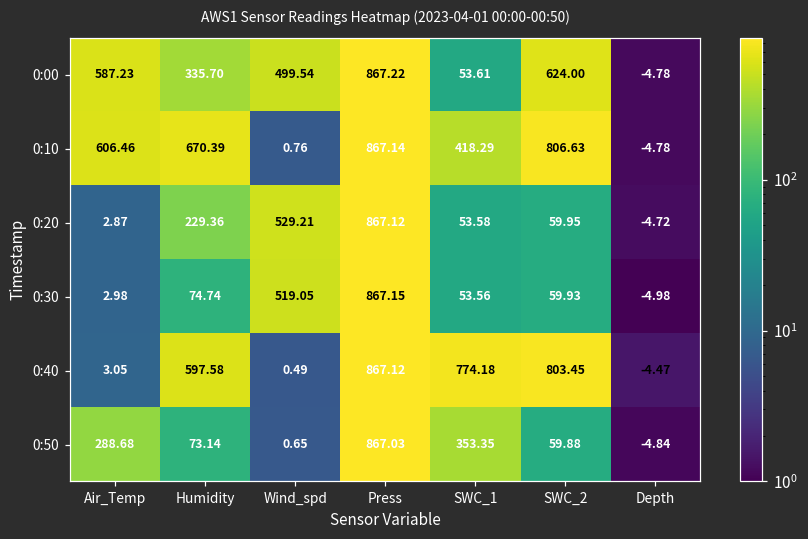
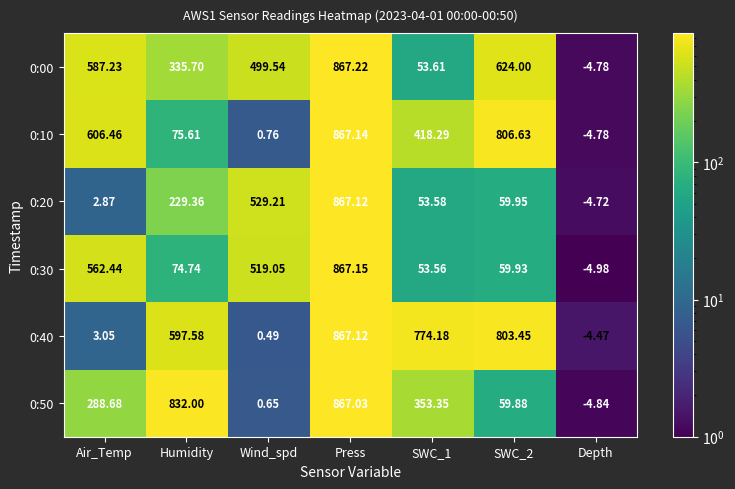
0:10, Humidity: 670.39 -> 75.61
0:30, Air_Temp: 2.98 -> 562.44
0:50, Humidity: 73.14 -> 832.00
